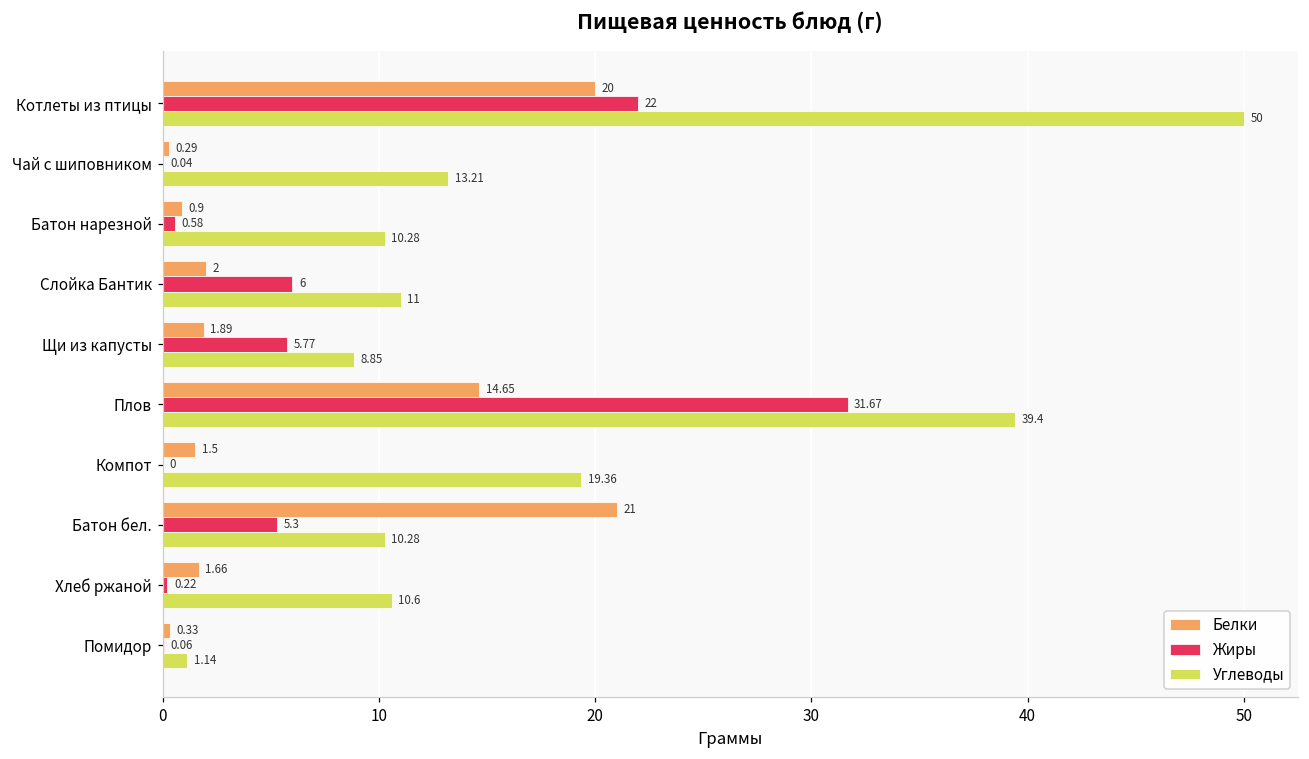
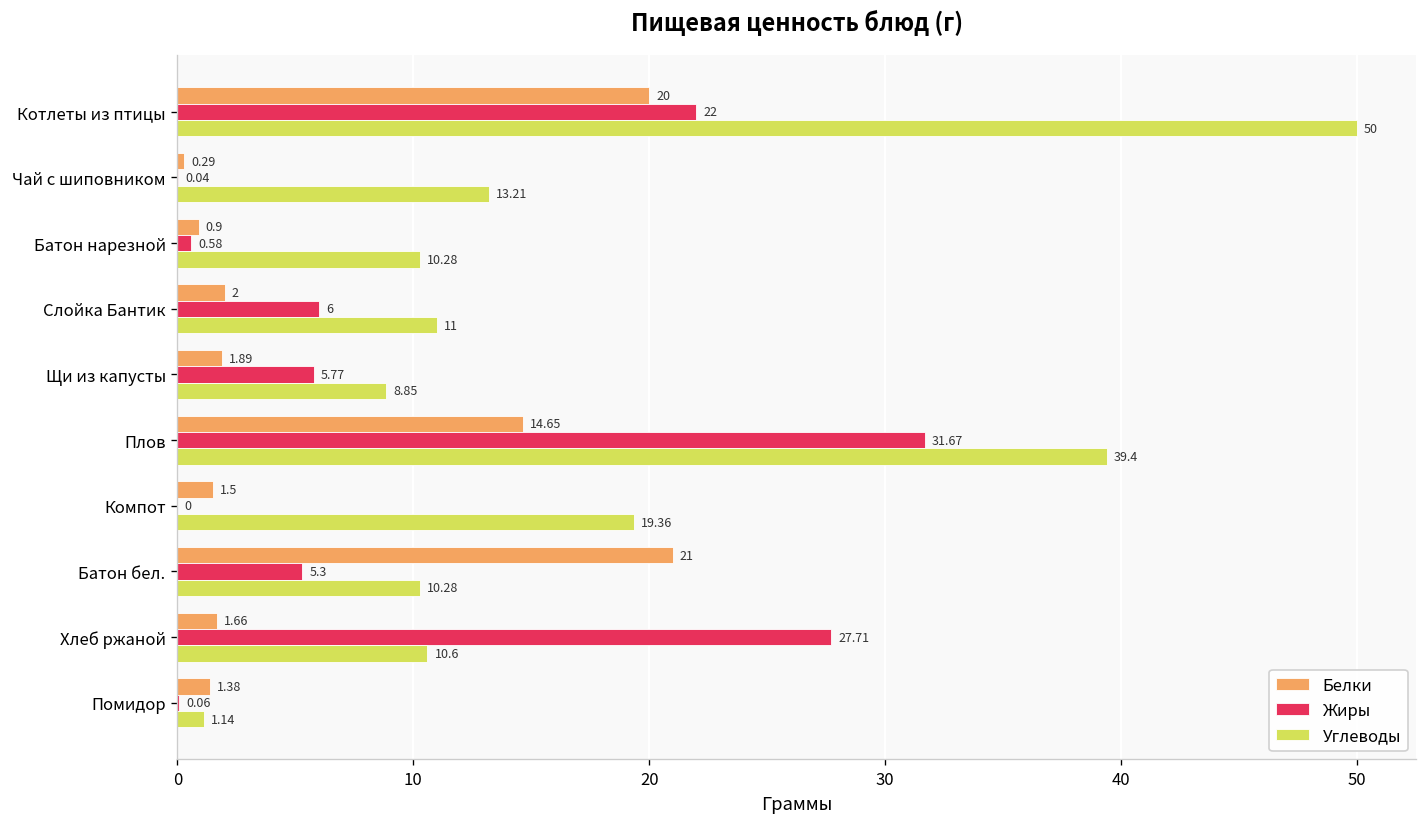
Жиры, Хлеб ржаной: 0.22 -> 27.71
Белки, Помидор: 0.33 -> 1.38
